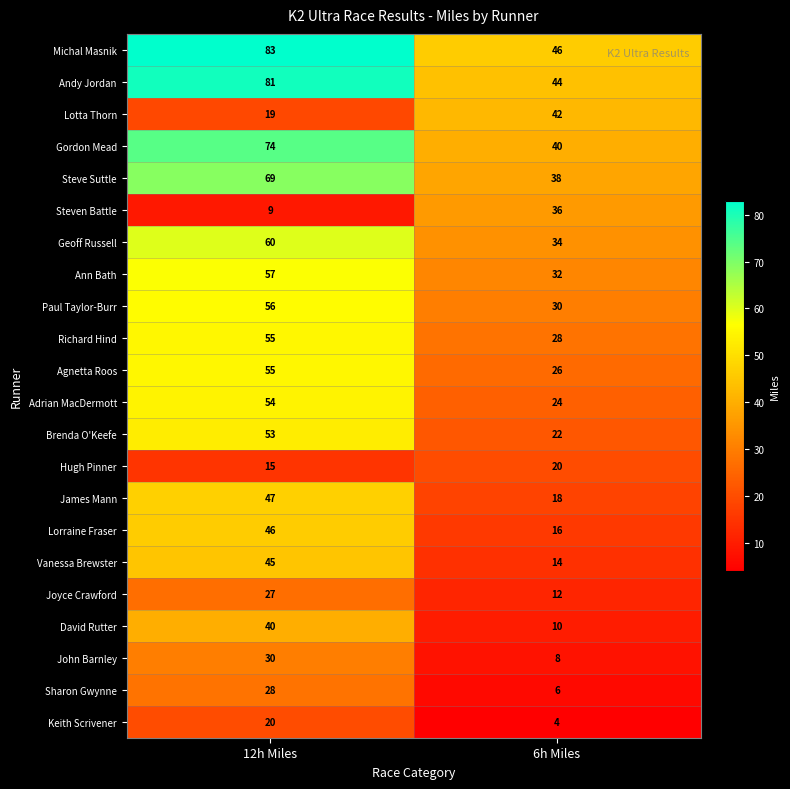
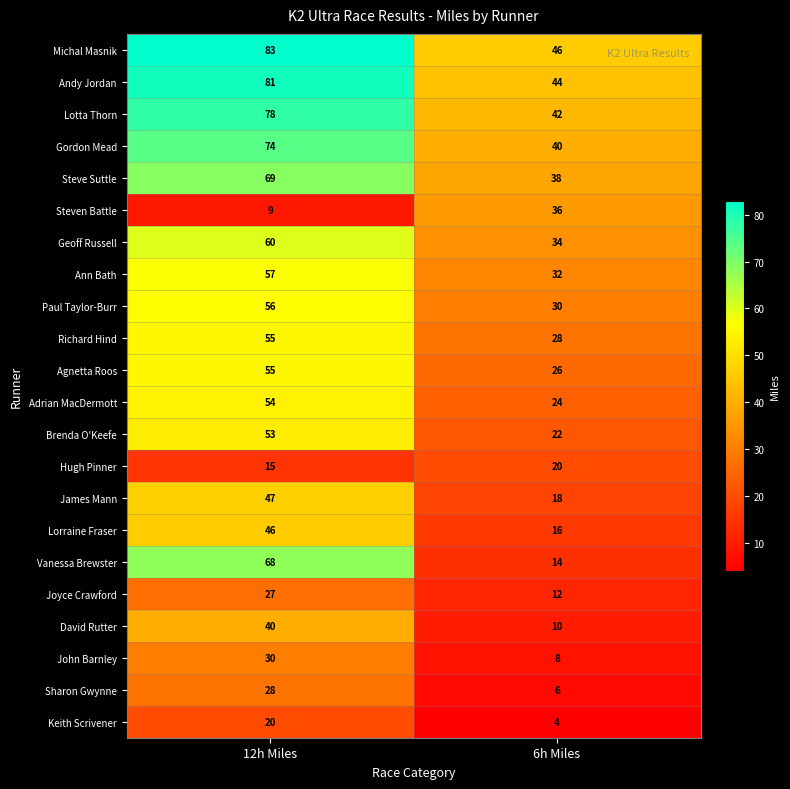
Lotta Thorn, 12h Miles: 19 -> 78
Vanessa Brewster, 12h Miles: 45 -> 68
